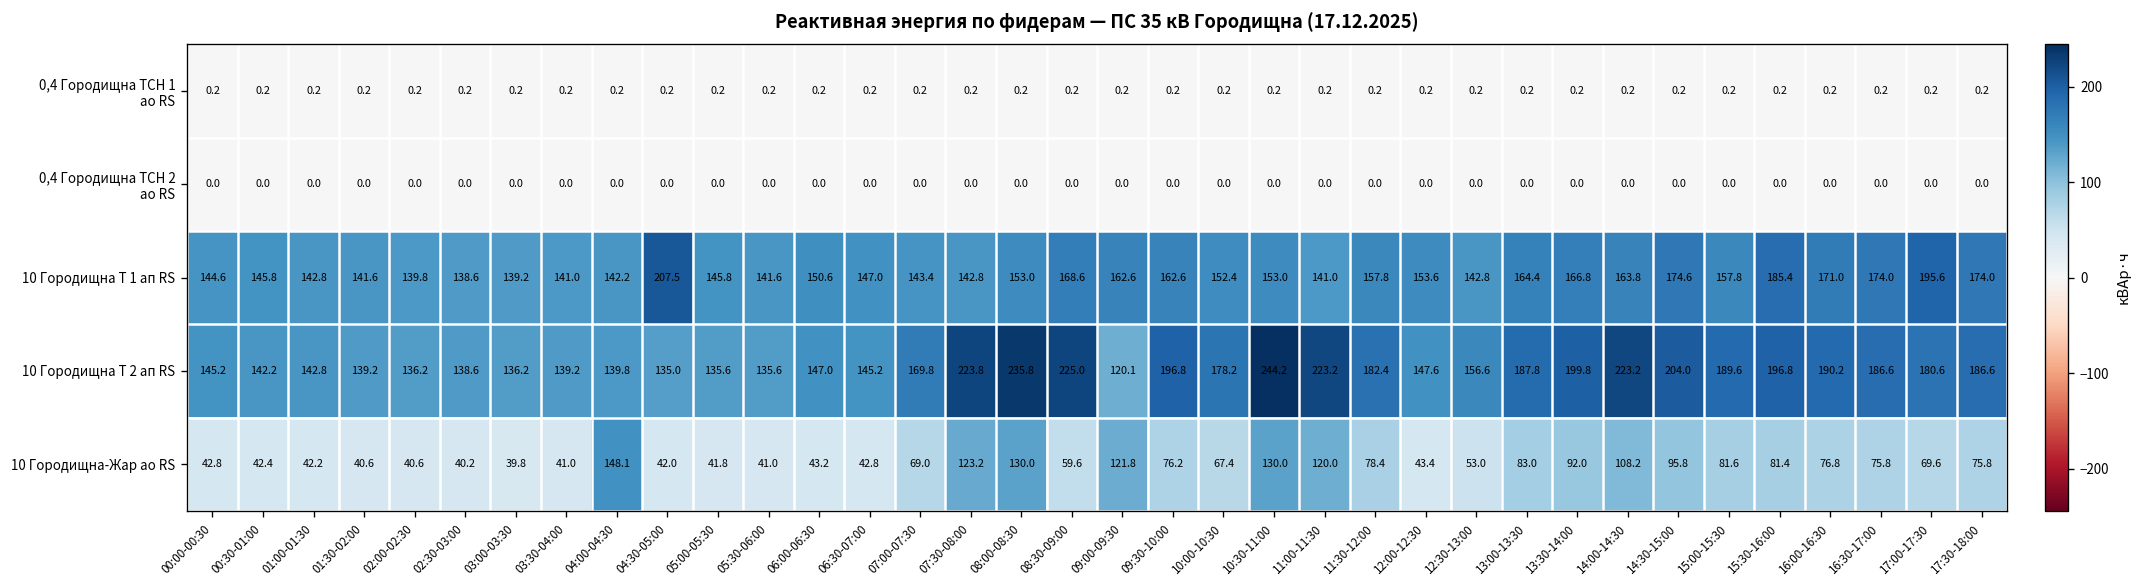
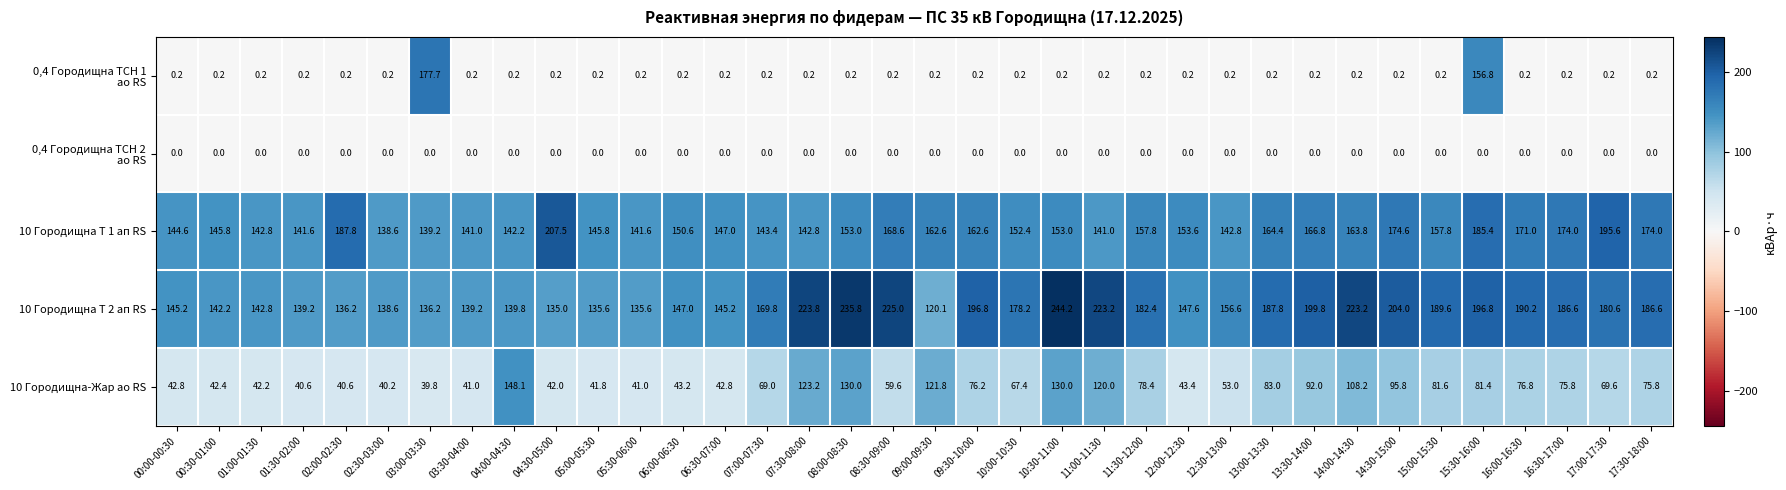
0,4 Городищна ТСН 1 ао RS, 03:00-03:30: 0.2 -> 177.7
0,4 Городищна ТСН 1 ао RS, 15:30-16:00: 0.2 -> 156.8
10 Городищна Т 1 ап RS, 02:00-02:30: 139.8 -> 187.8
